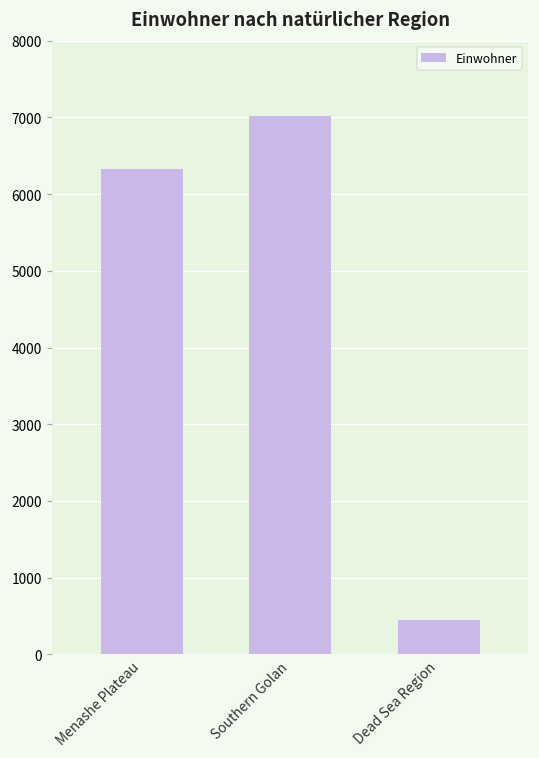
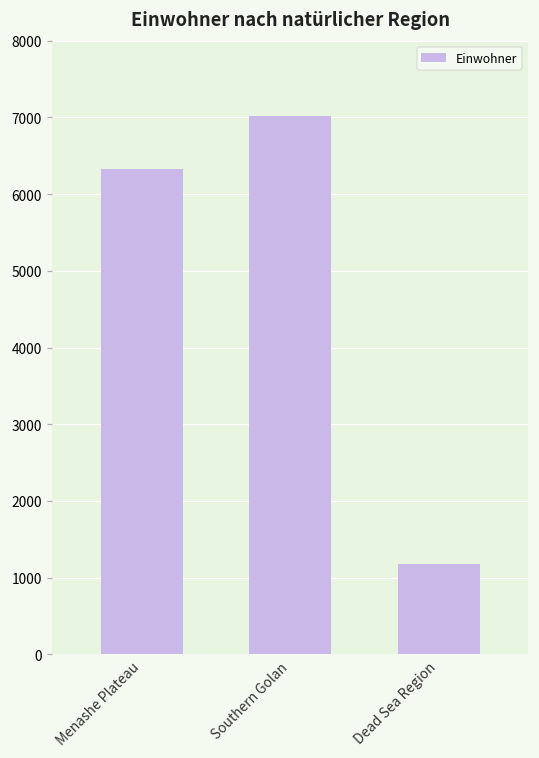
Dead Sea Region: 400 -> 1200
